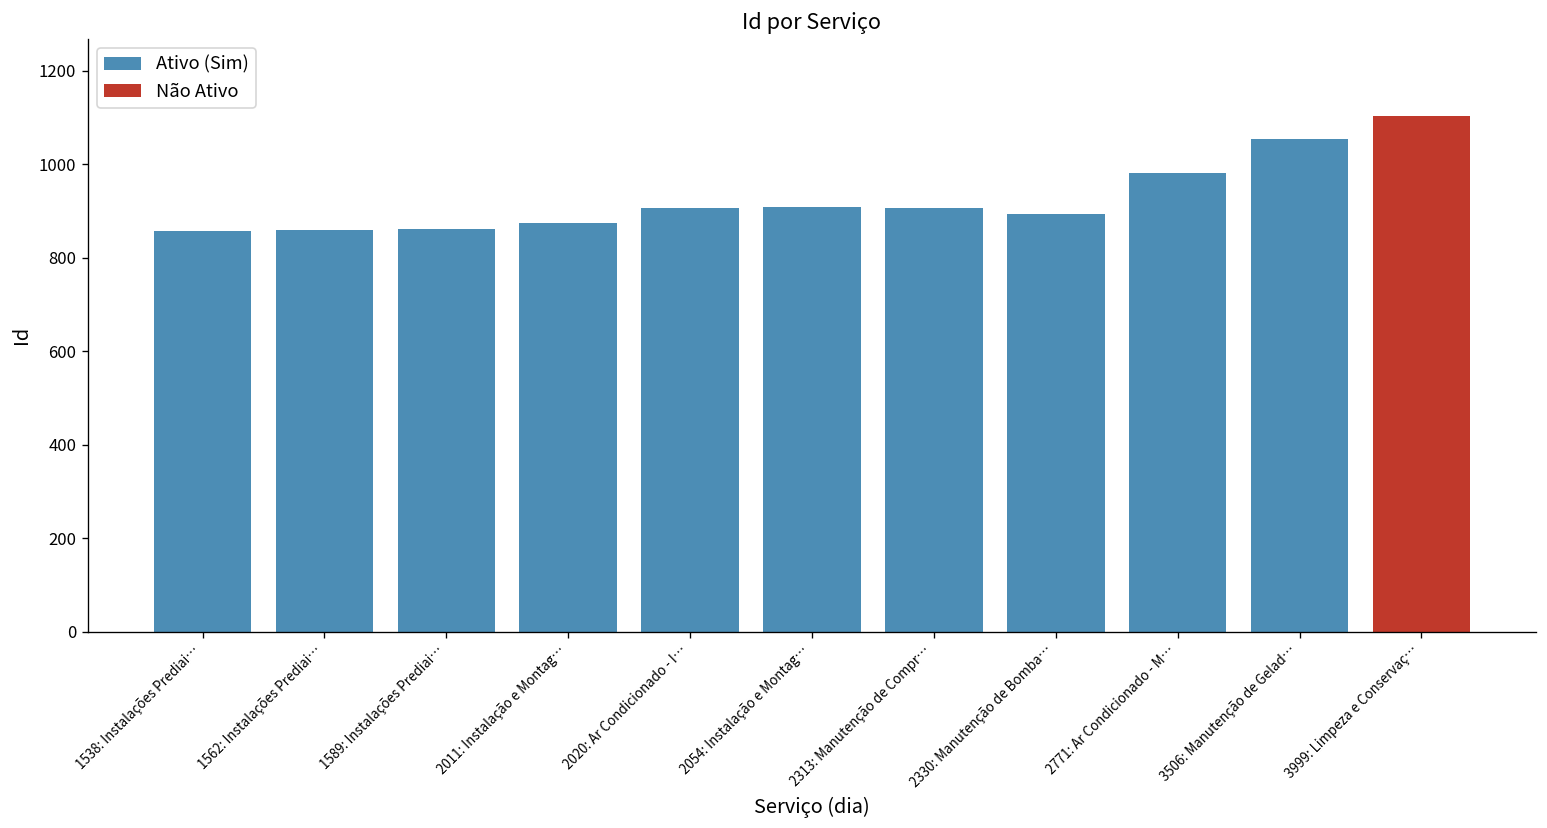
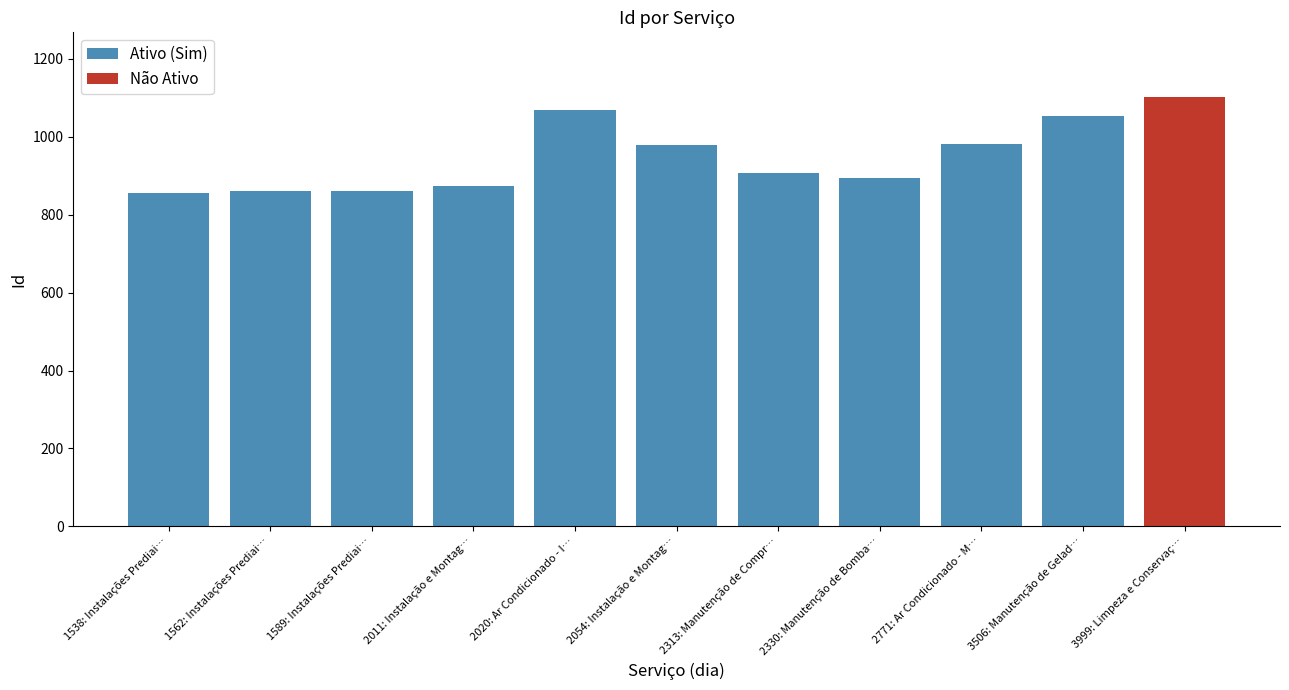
Ativo (Sim), 2020: Ar Condicionado - I…: 910 -> 1070
Ativo (Sim), 2054: Instalação e Montag…: 910 -> 980
